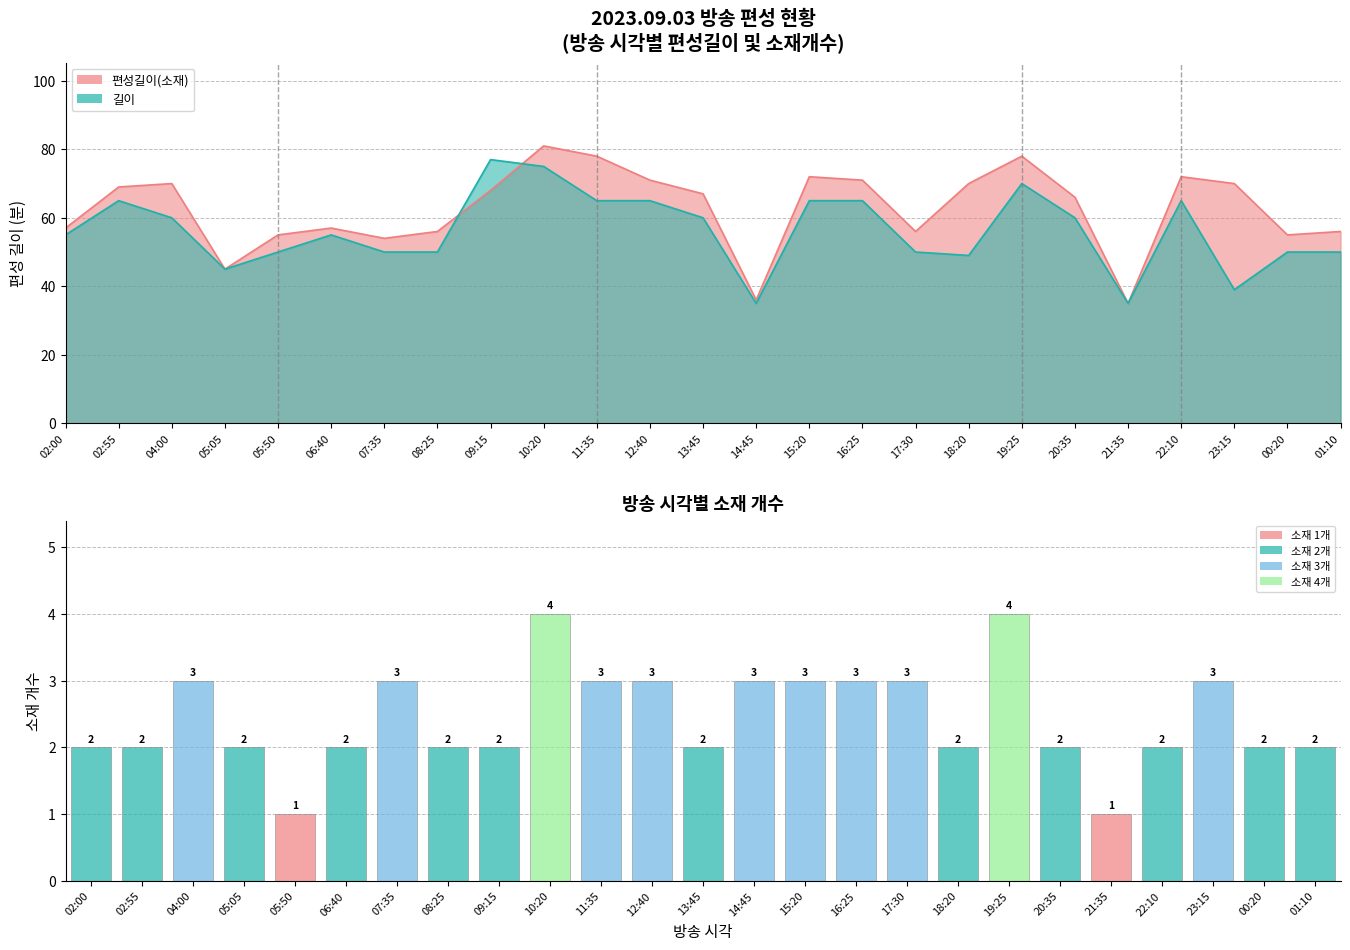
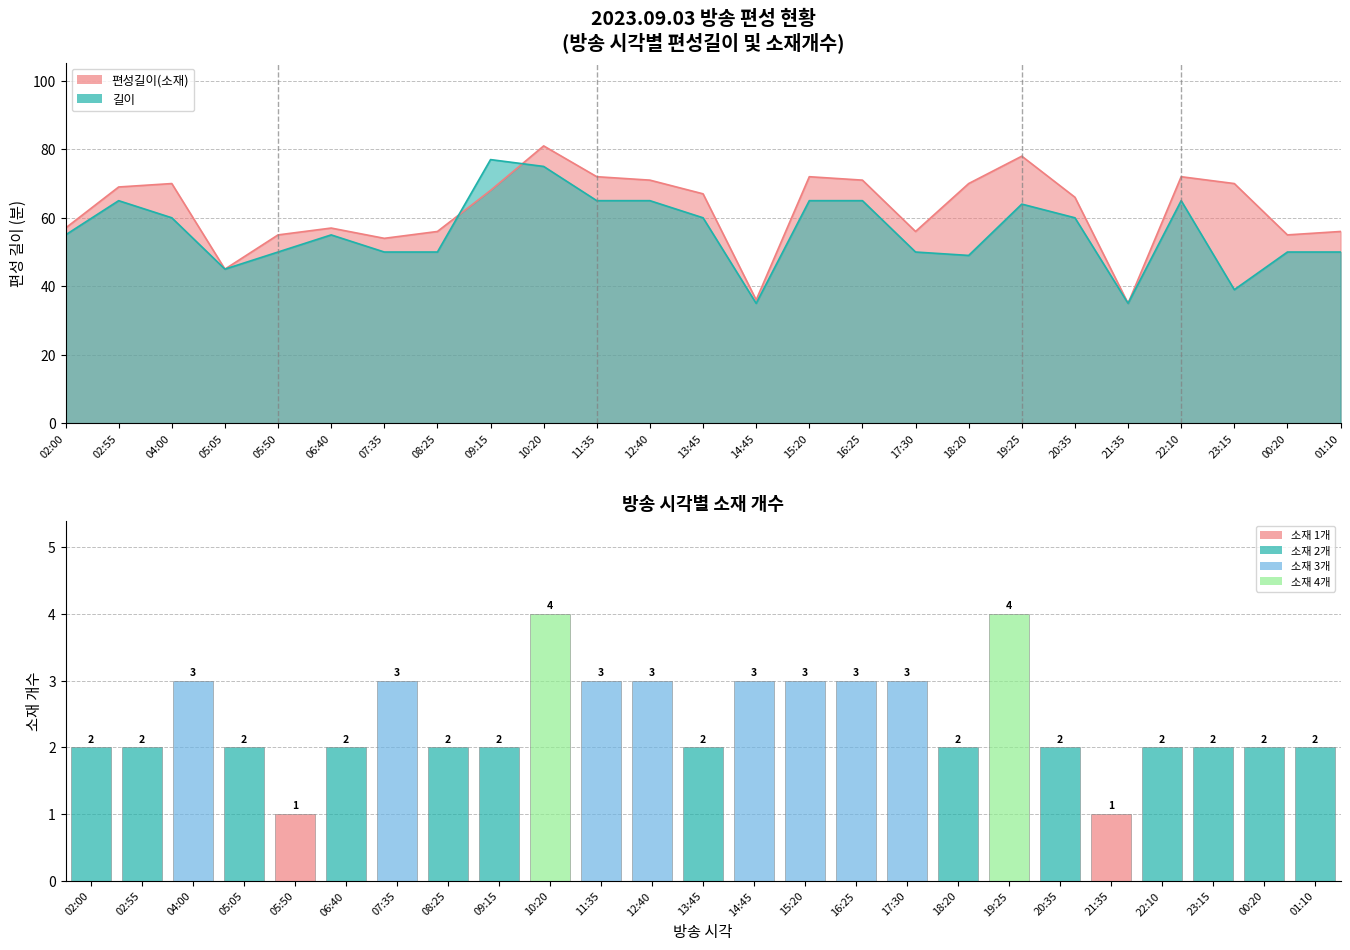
2023.09.03 방송 편성 현황 (방송 시각별 편성길이 및 소재개수), 편성길이(소재), 11:35: 78 -> 72
2023.09.03 방송 편성 현황 (방송 시각별 편성길이 및 소재개수), 길이, 19:25: 70 -> 64
방송 시각별 소재 개수, 23:15: 3 -> 2
